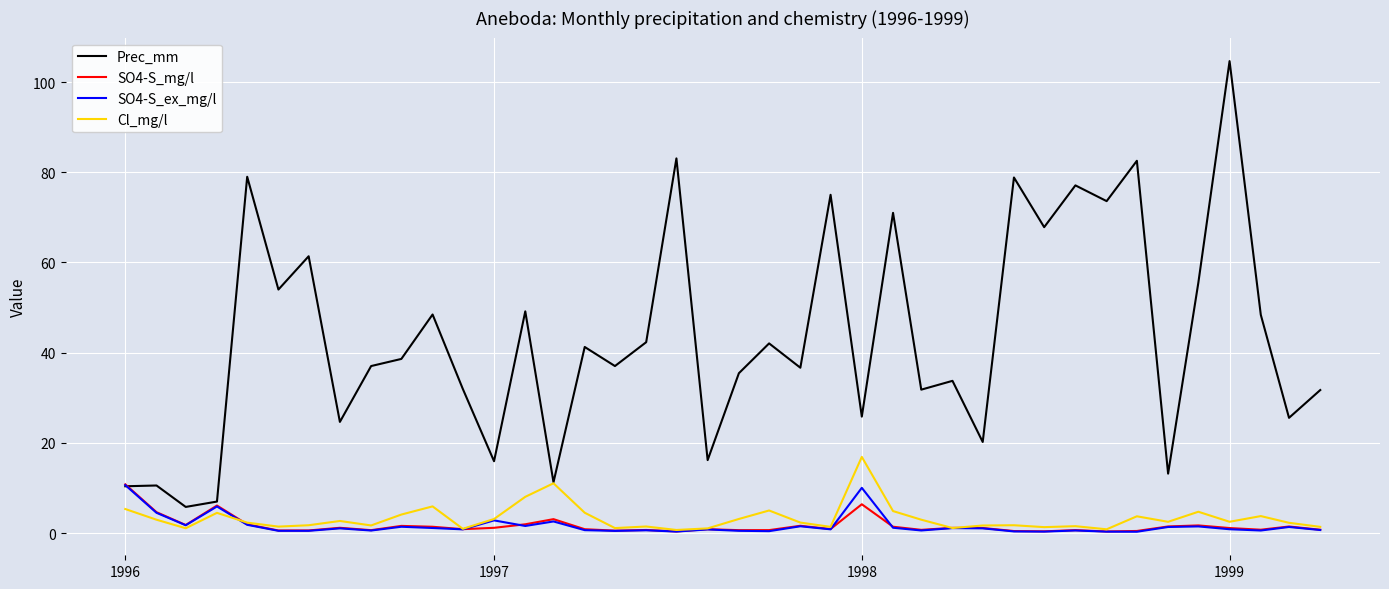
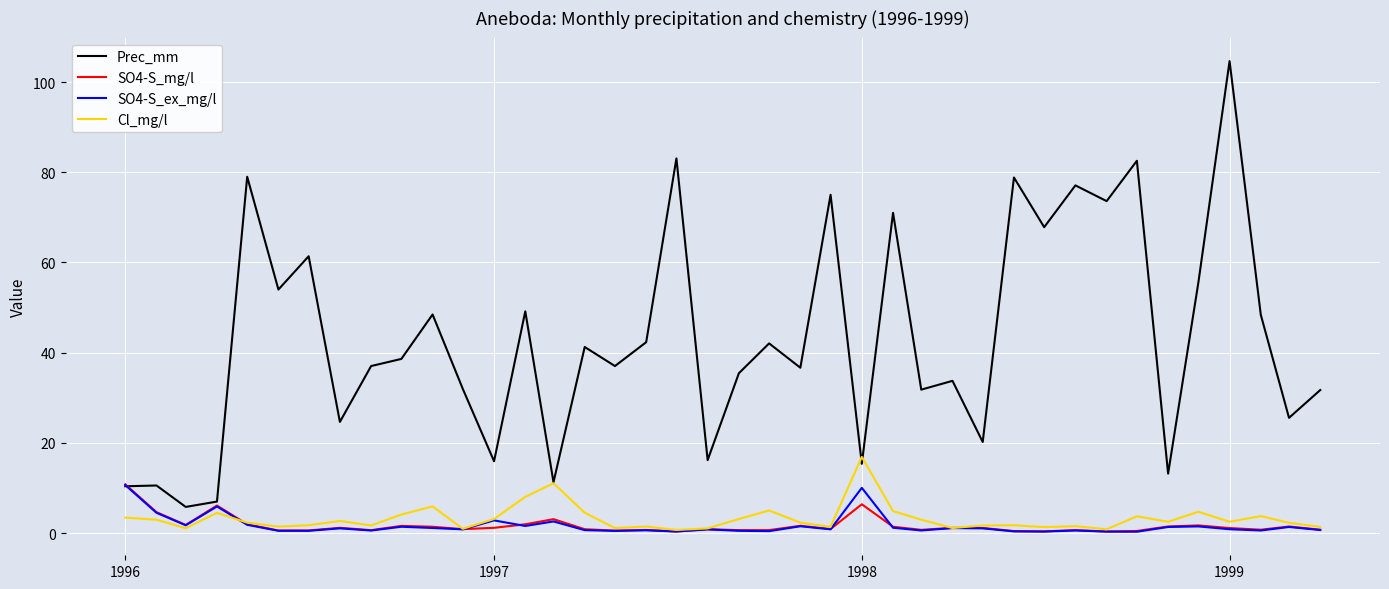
Cl_mg/l, 1996: 5 -> 3
Prec_mm, 1998: 26 -> 15
